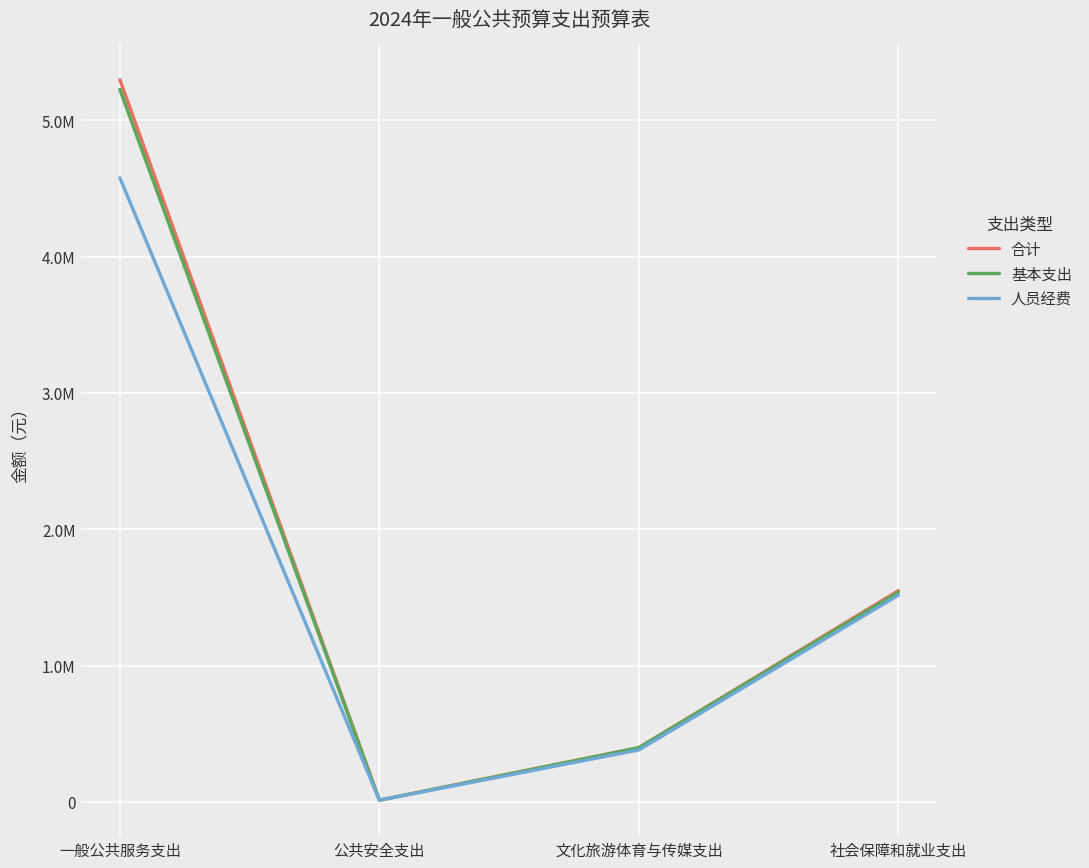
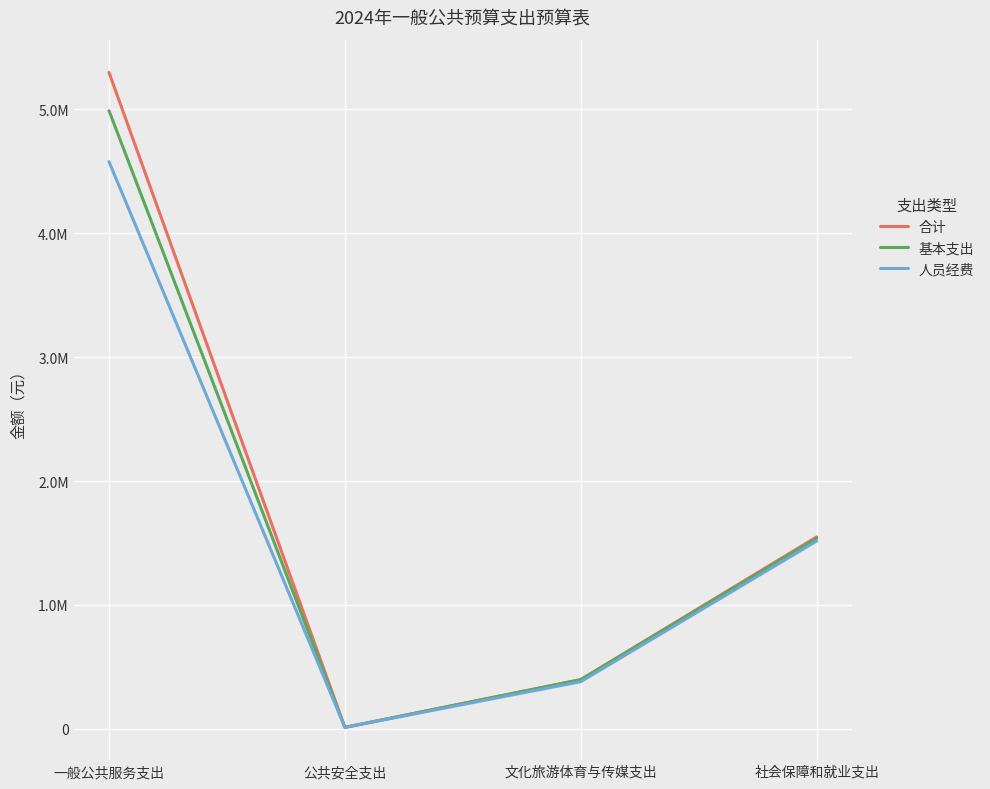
基本支出, 一般公共服务支出: 5230000 -> 4990000
